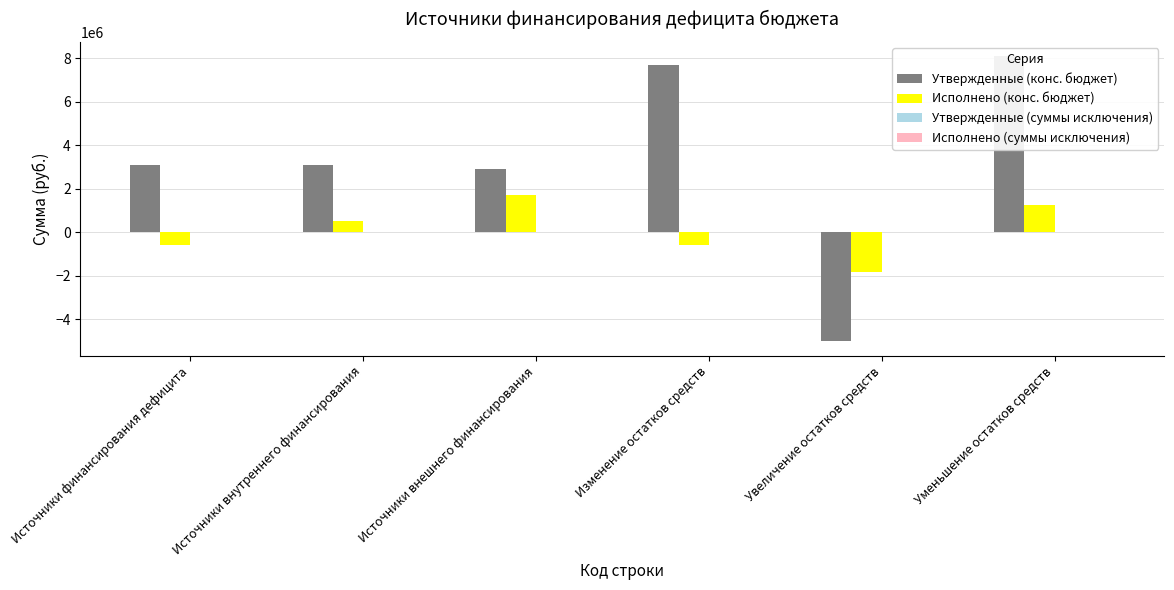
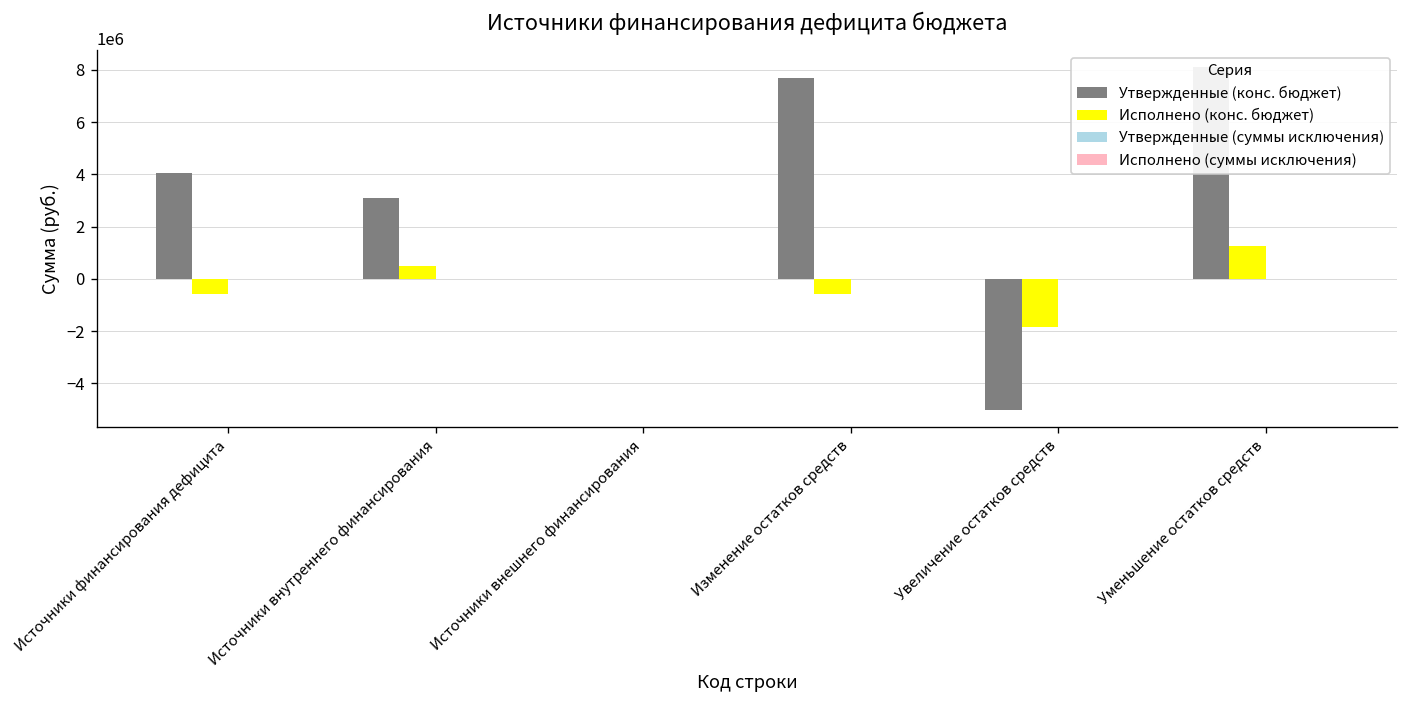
Утвержденные (конс. бюджет), Источники финансирования дефицита: 3100000 -> 4100000
Утвержденные (конс. бюджет), Источники внешнего финансирования: 2900000 -> 0
Исполнено (конс. бюджет), Источники внешнего финансирования: 1700000 -> 0
